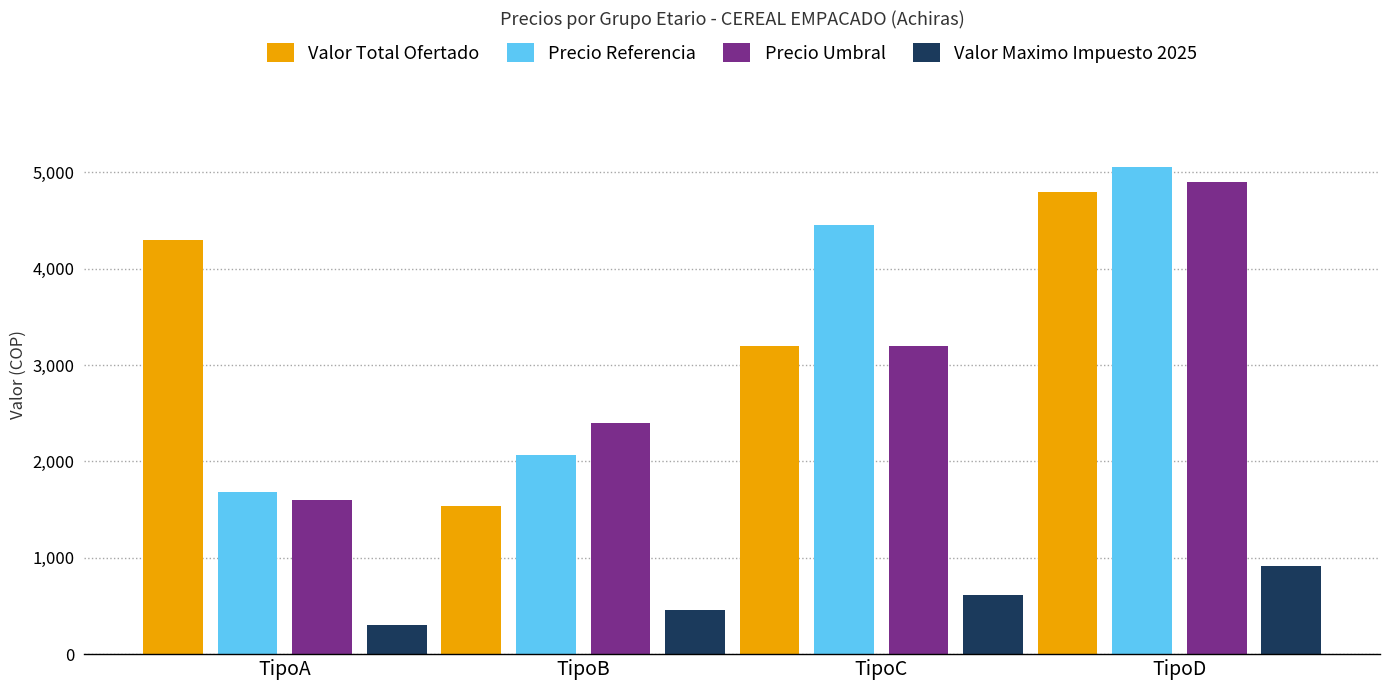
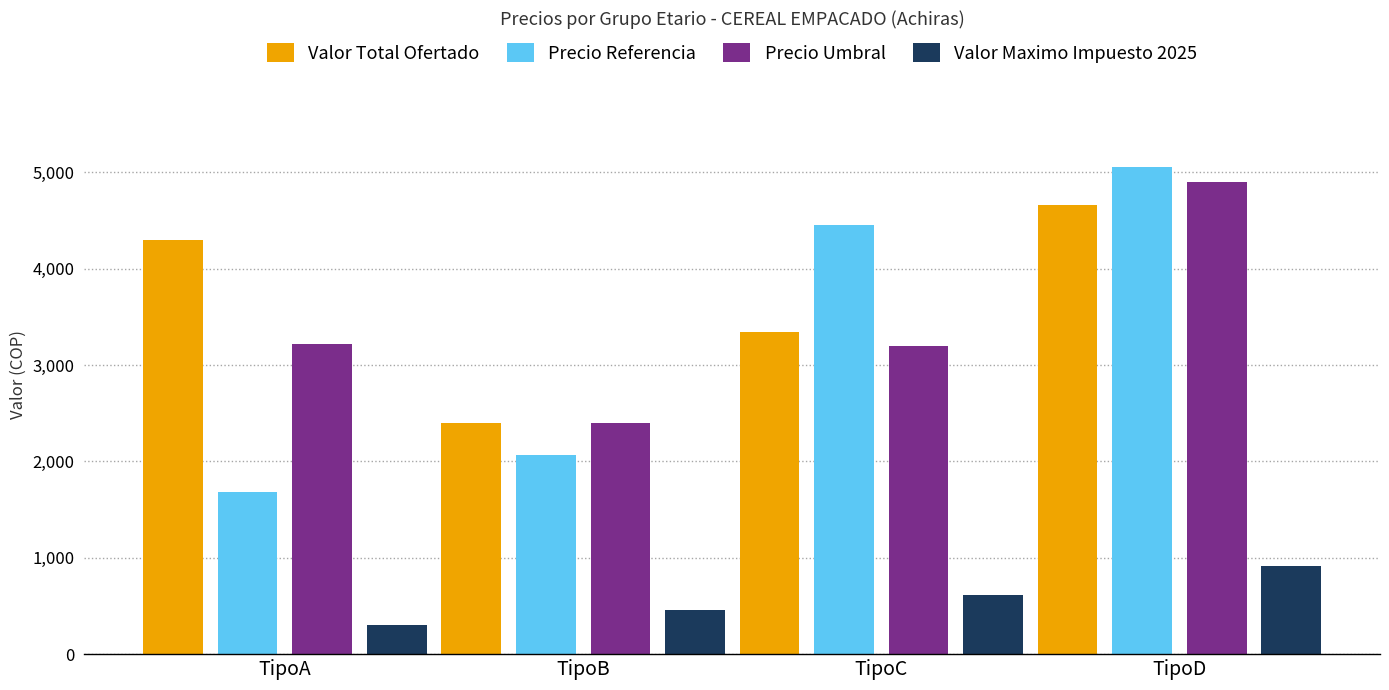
Precio Umbral, TipoA: 1,600 -> 3,200
Valor Total Ofertado, TipoB: 1,500 -> 2,400
Valor Total Ofertado, TipoC: 3,200 -> 3,300
Valor Total Ofertado, TipoD: 4,800 -> 4,700
